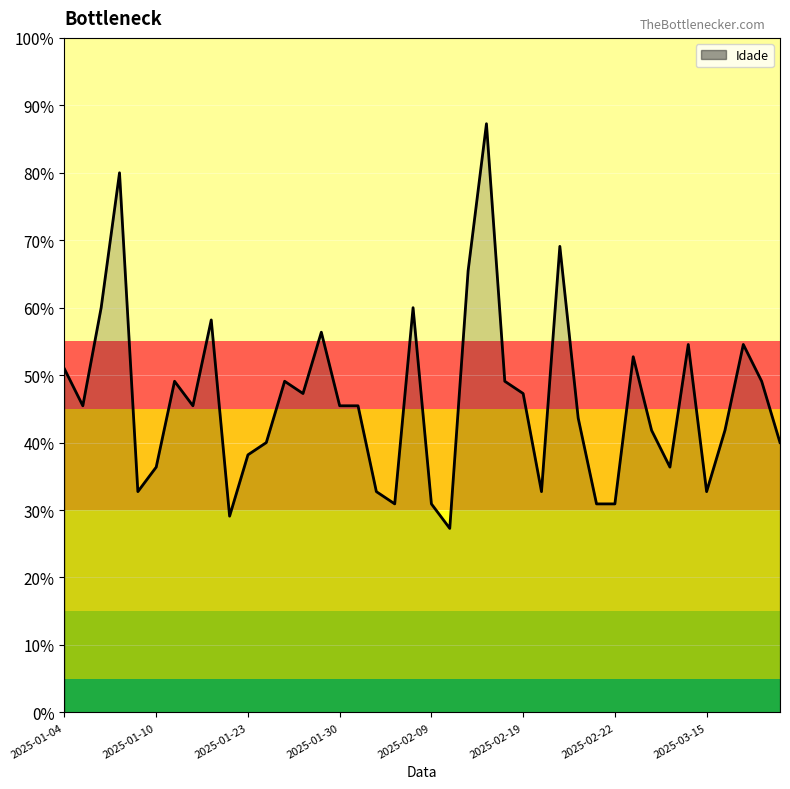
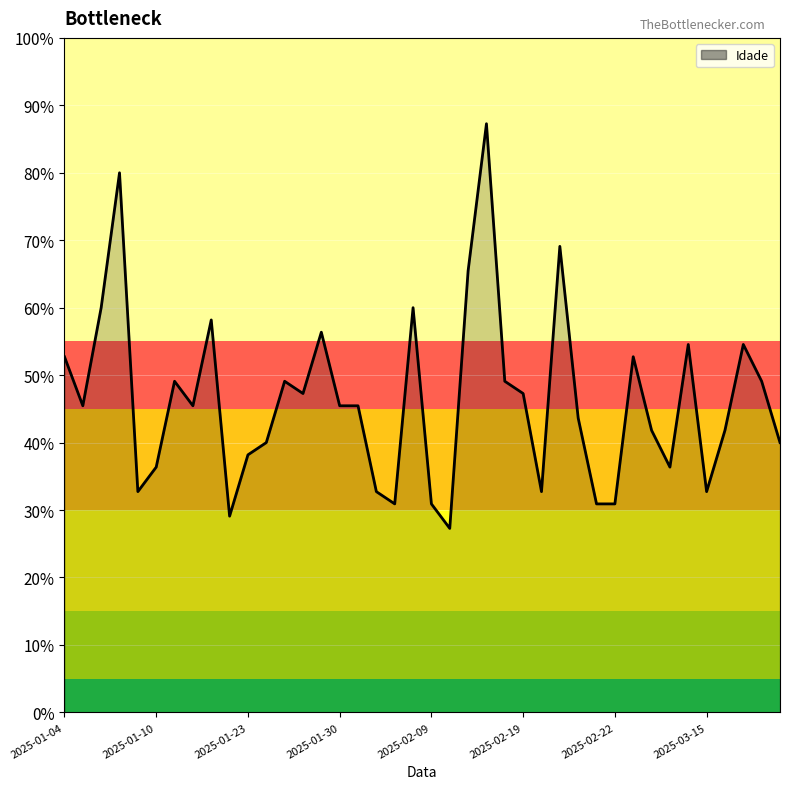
2025-01-04: 51% -> 53%
